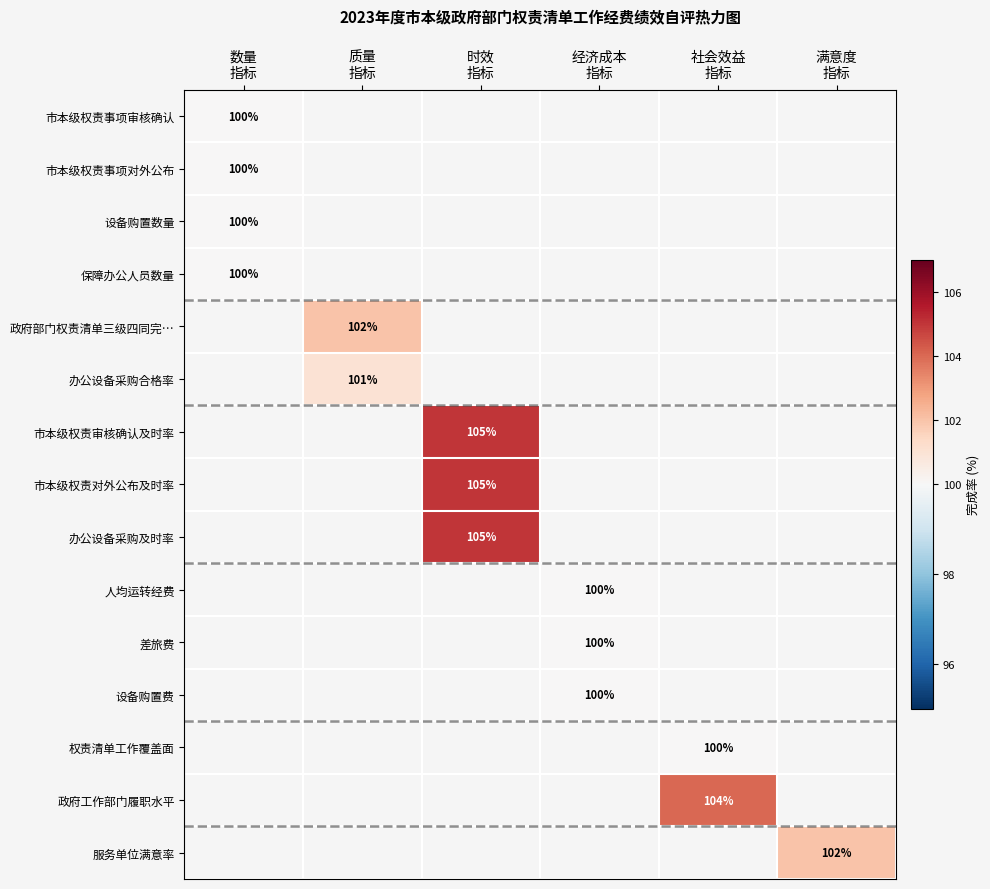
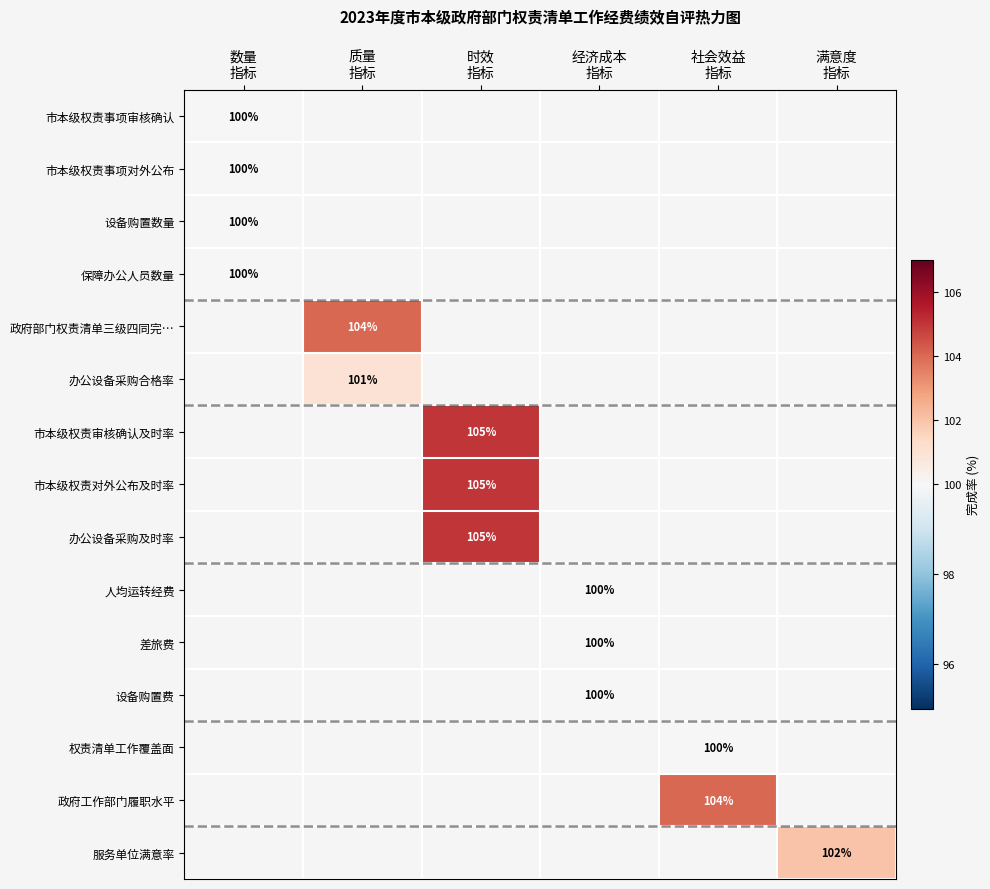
政府部门权责清单三级四同完…, 质量 指标: 102% -> 104%
